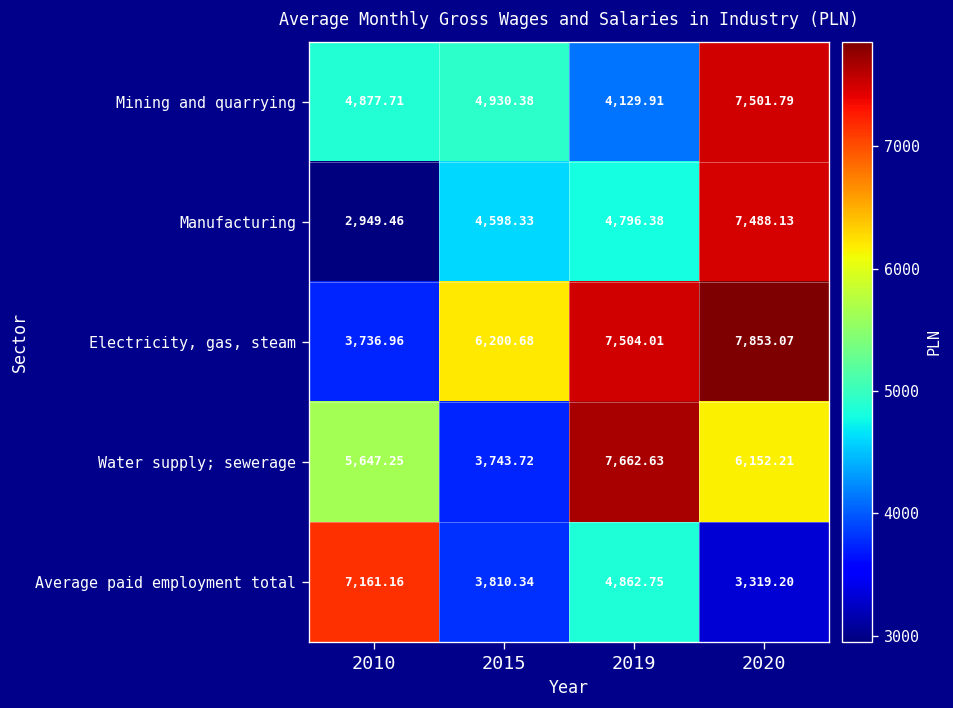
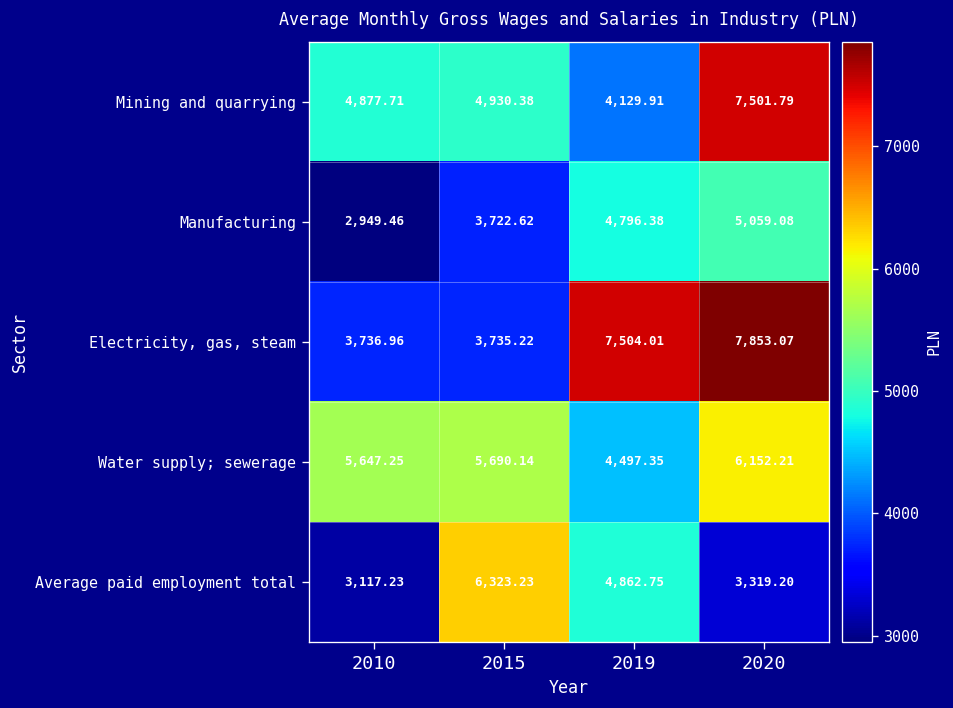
Manufacturing, 2015: 4,598.33 -> 3,722.62
Manufacturing, 2020: 7,488.13 -> 5,059.08
Electricity, gas, steam, 2015: 6,200.68 -> 3,735.22
Water supply; sewerage, 2015: 3,743.72 -> 5,690.14
Water supply; sewerage, 2019: 7,662.63 -> 4,497.35
Average paid employment total, 2010: 7,161.16 -> 3,117.23
Average paid employment total, 2015: 3,810.34 -> 6,323.23
